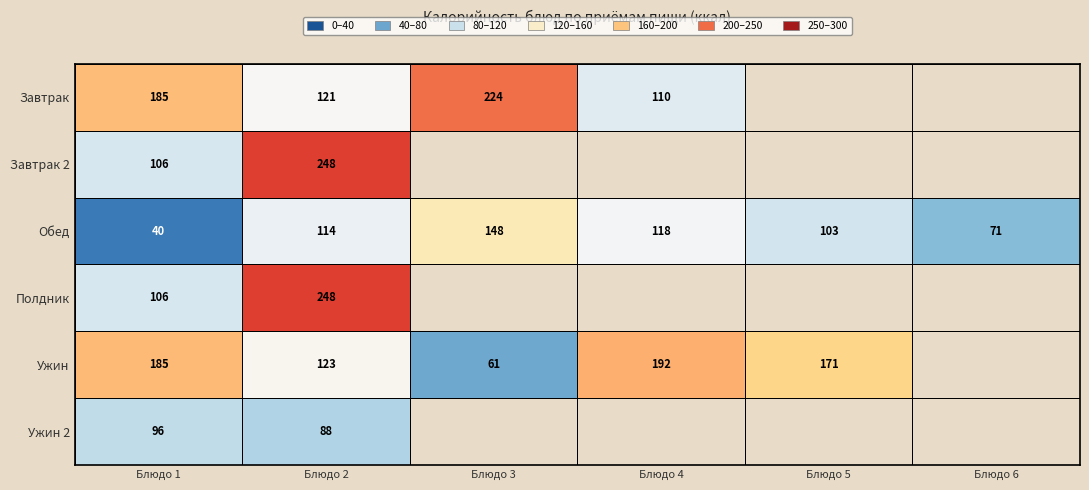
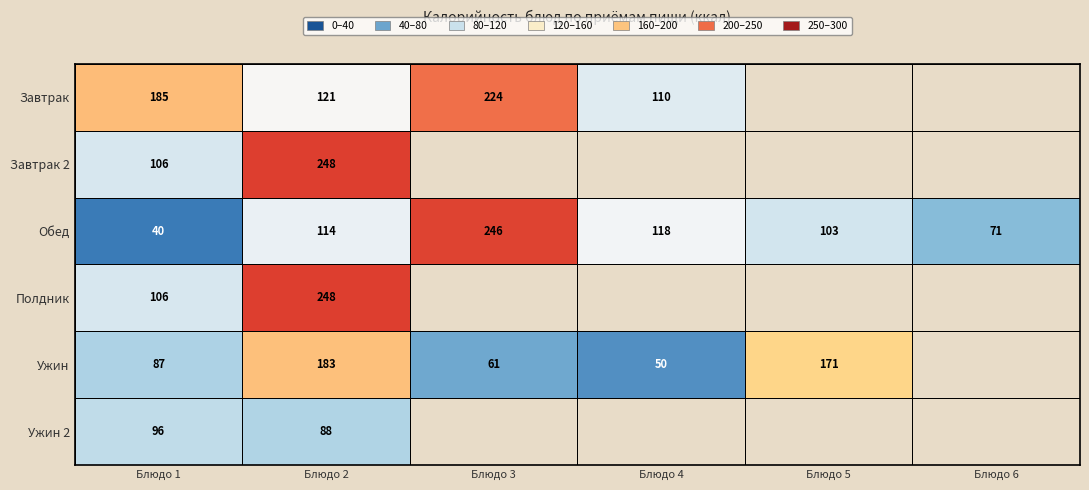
Обед, Блюдо 3: 148 -> 246
Ужин, Блюдо 1: 185 -> 87
Ужин, Блюдо 2: 123 -> 183
Ужин, Блюдо 4: 192 -> 50
